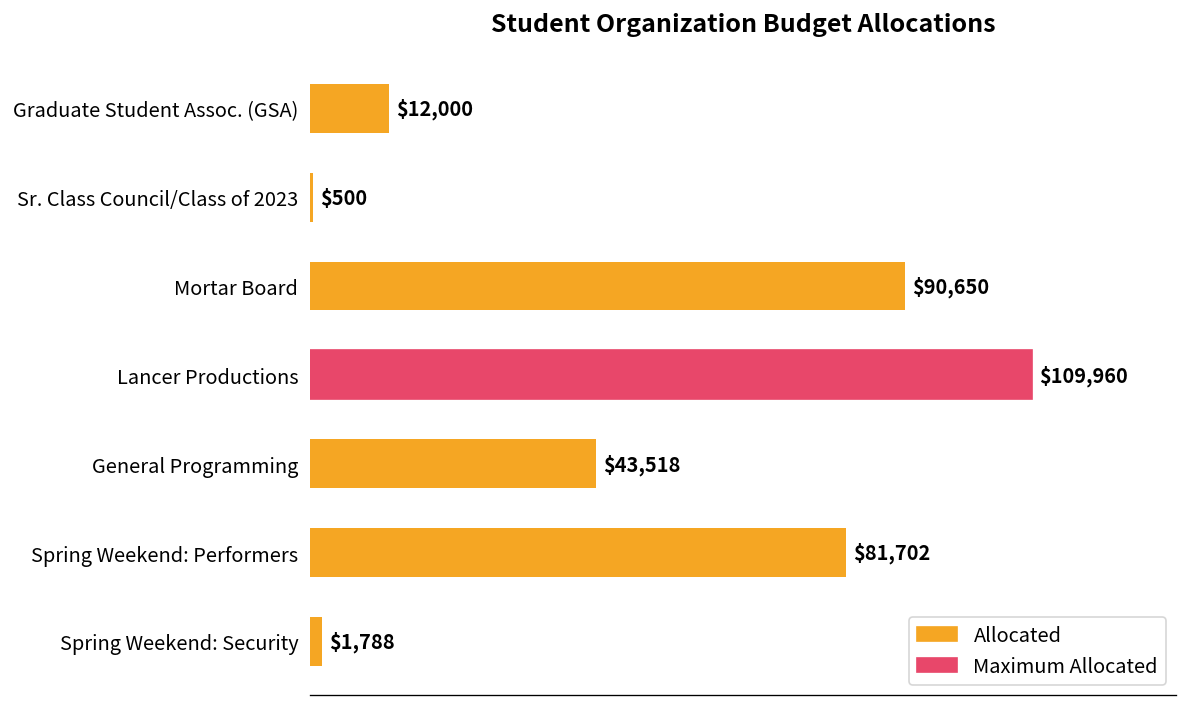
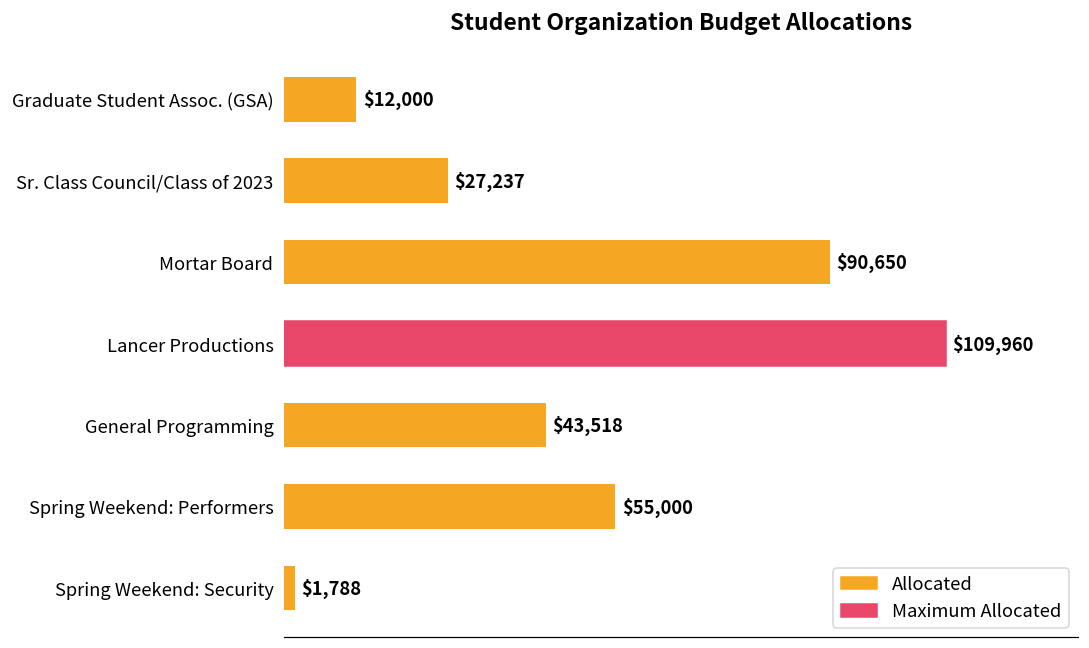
Sr. Class Council/Class of 2023: $500 -> $27,237
Spring Weekend: Performers: $81,702 -> $55,000
